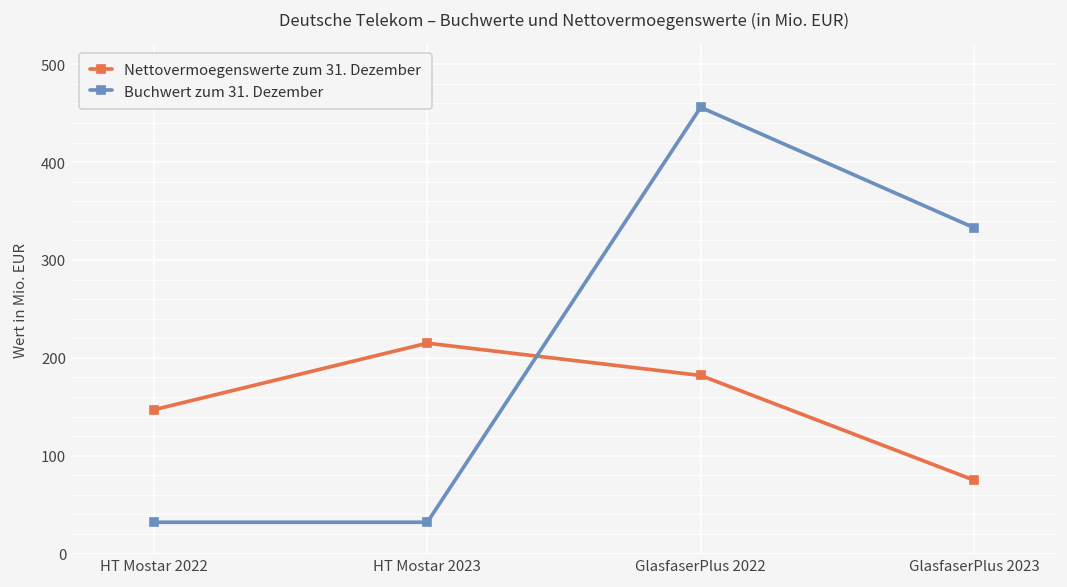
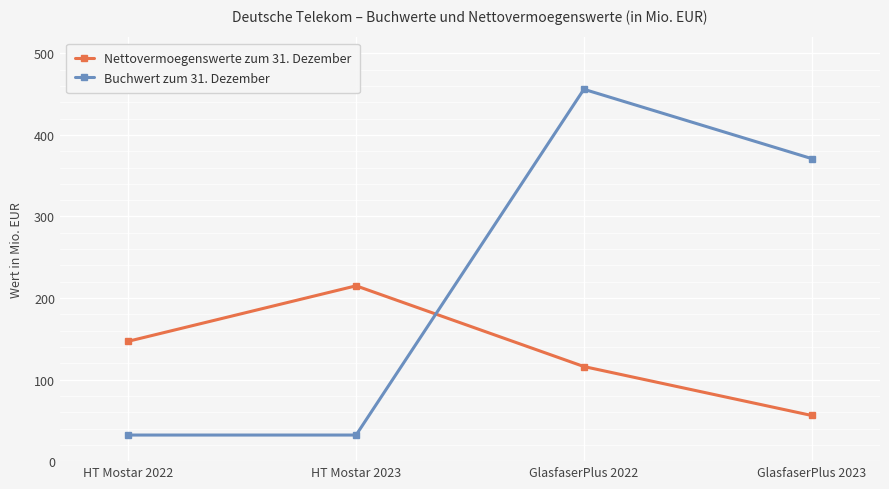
Nettovermoegenswerte zum 31. Dezember, GlasfaserPlus 2022: 180 -> 120
Nettovermoegenswerte zum 31. Dezember, GlasfaserPlus 2023: 80 -> 60
Buchwert zum 31. Dezember, GlasfaserPlus 2023: 330 -> 370
